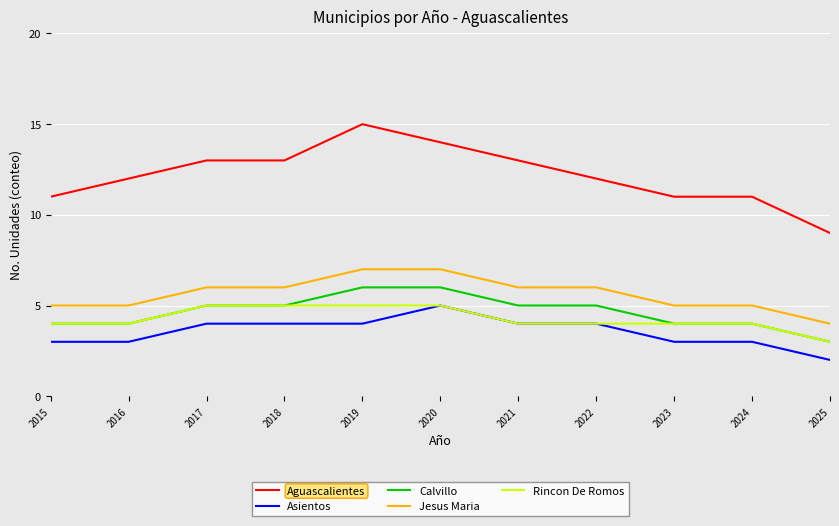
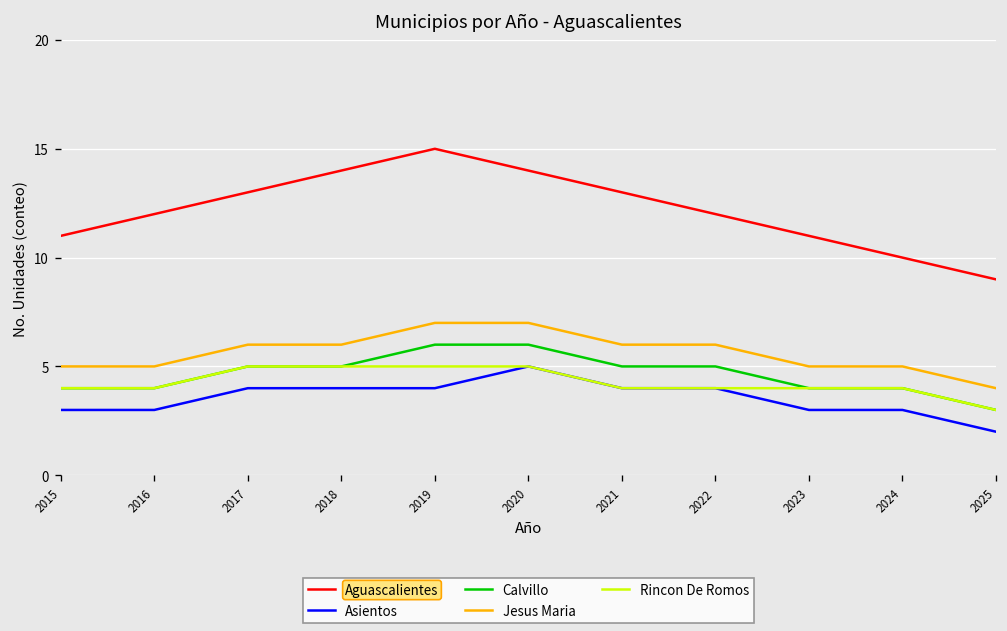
Aguascalientes, 2018: 13 -> 14
Aguascalientes, 2024: 11 -> 10
